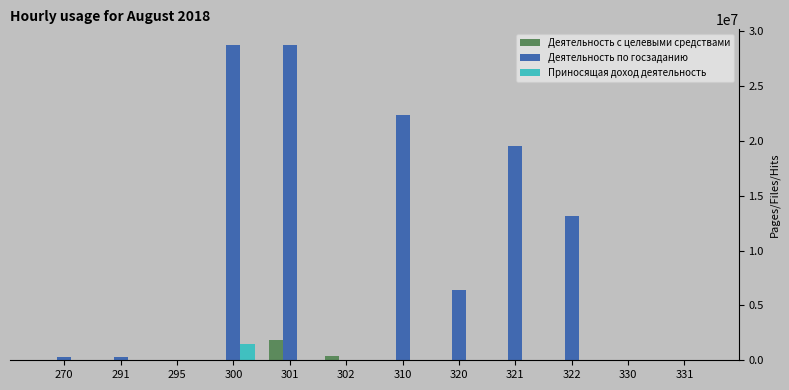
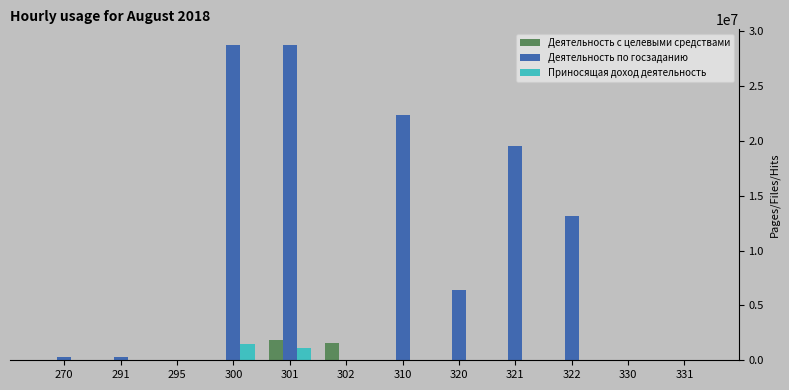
Приносящая доход деятельность, 301: 0 -> 1100000
Деятельность с целевыми средствами, 302: 400000 -> 1600000
